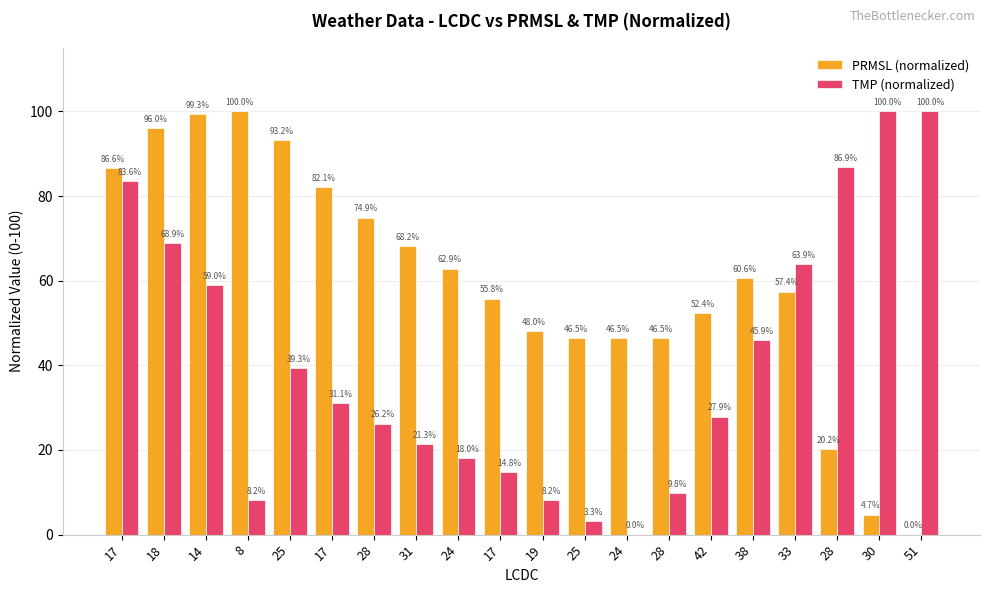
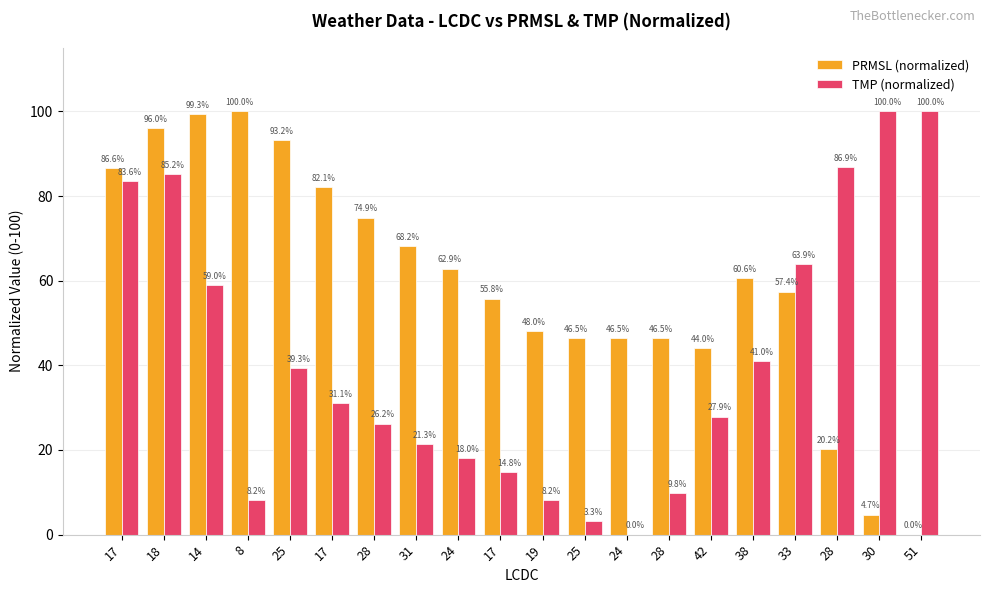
TMP (normalized), 18: 68.9% -> 85.2%
PRMSL (normalized), 42: 52.4% -> 44.0%
TMP (normalized), 38: 45.9% -> 41.0%
